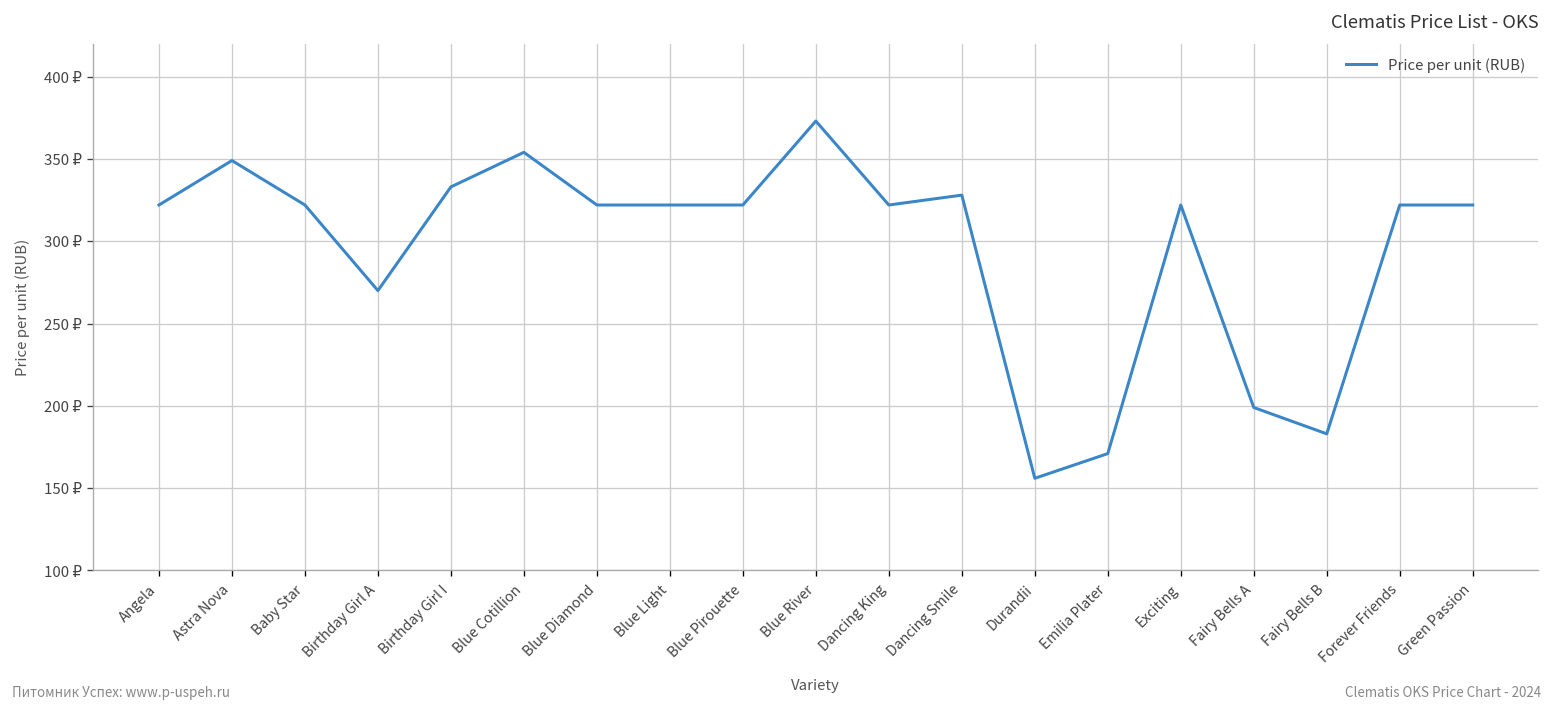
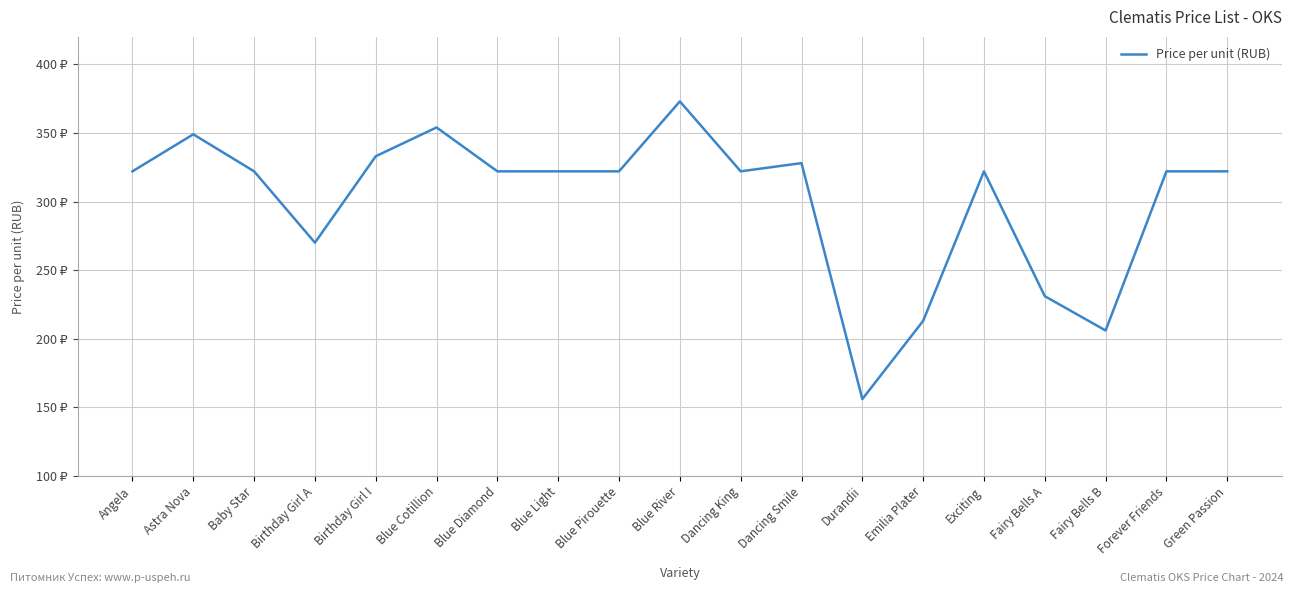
Emilia Plater: 171 ₽ -> 213 ₽
Fairy Bells A: 199 ₽ -> 231 ₽
Fairy Bells B: 183 ₽ -> 206 ₽
